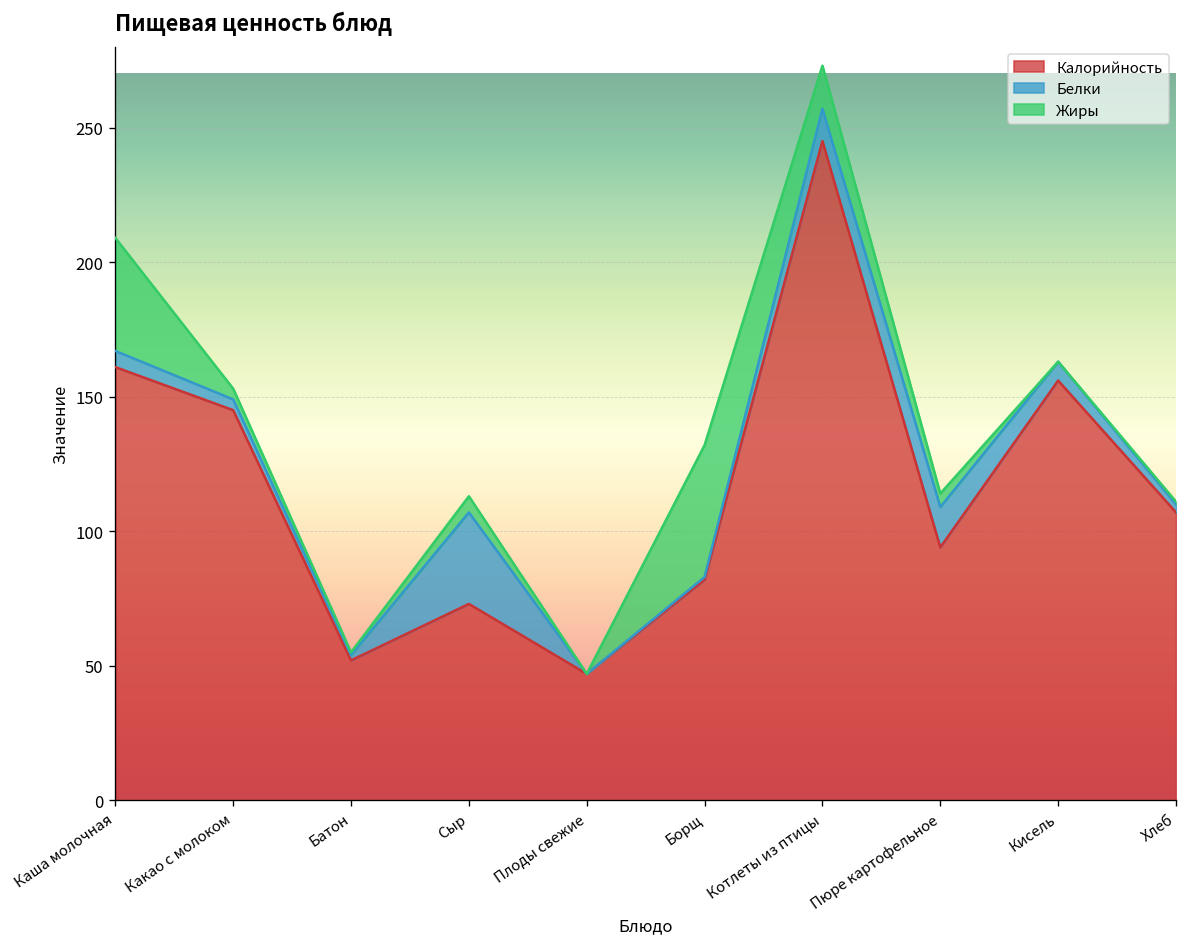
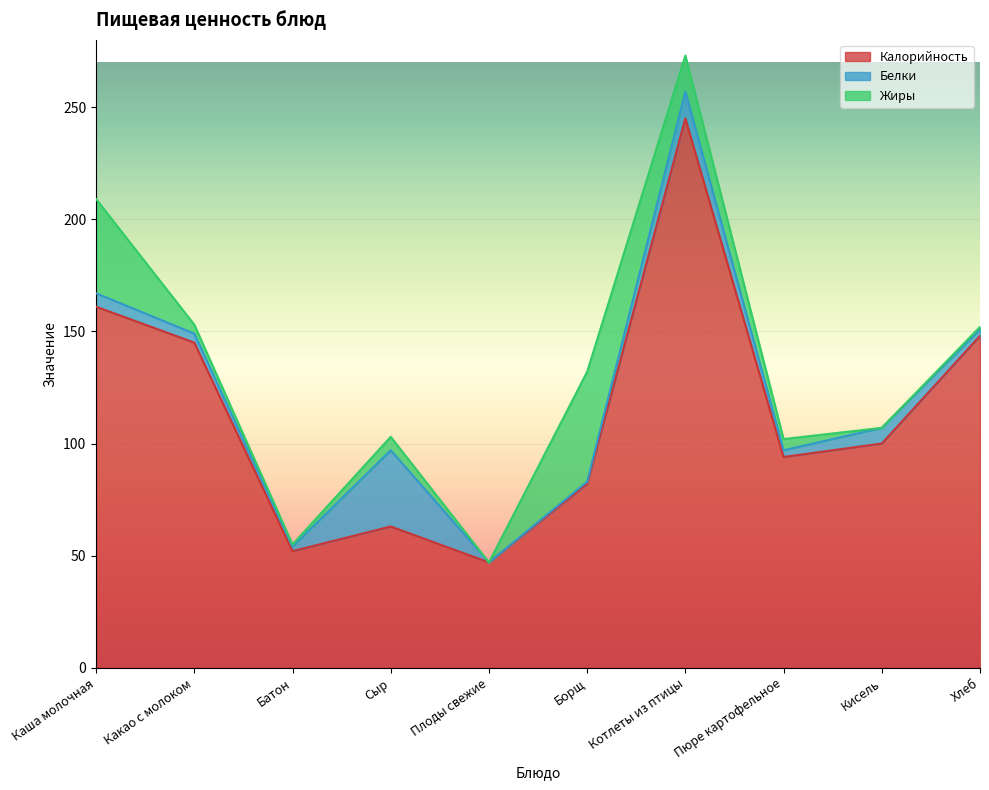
Калорийность, Сыр: 73 -> 63
Белки, Пюре картофельное: 15 -> 3
Калорийность, Кисель: 156 -> 100
Калорийность, Хлеб: 107 -> 148
